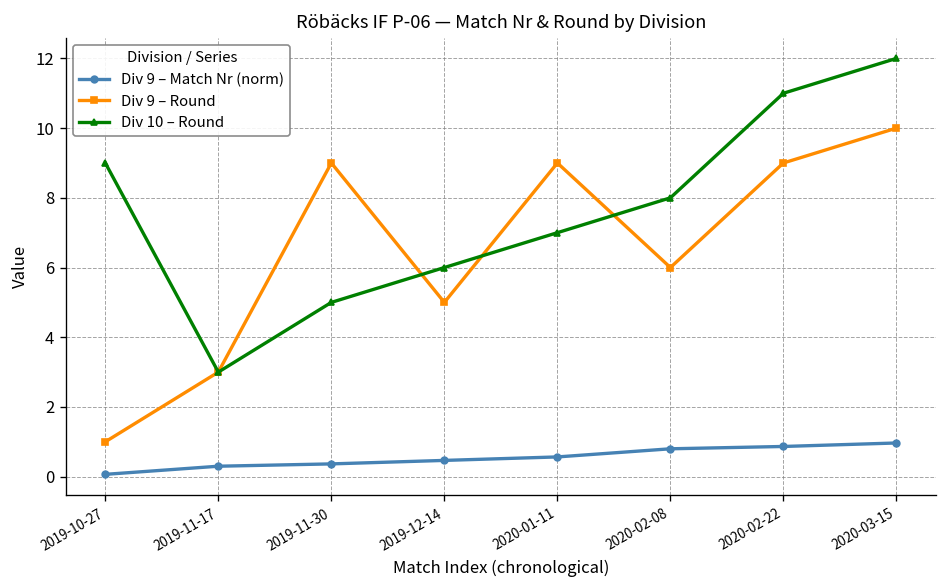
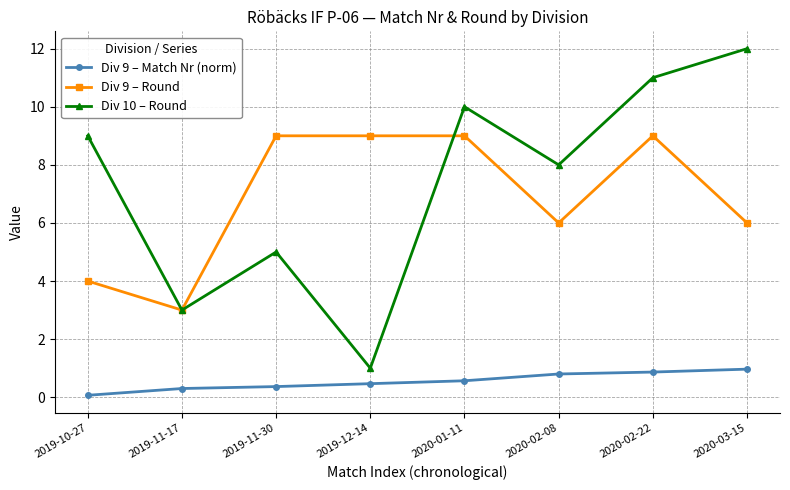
Div 9 – Round, 2019-10-27: 1 -> 4
Div 9 – Round, 2019-12-14: 5 -> 9
Div 10 – Round, 2019-12-14: 6 -> 1
Div 10 – Round, 2020-01-11: 7 -> 10
Div 9 – Round, 2020-03-15: 10 -> 6
